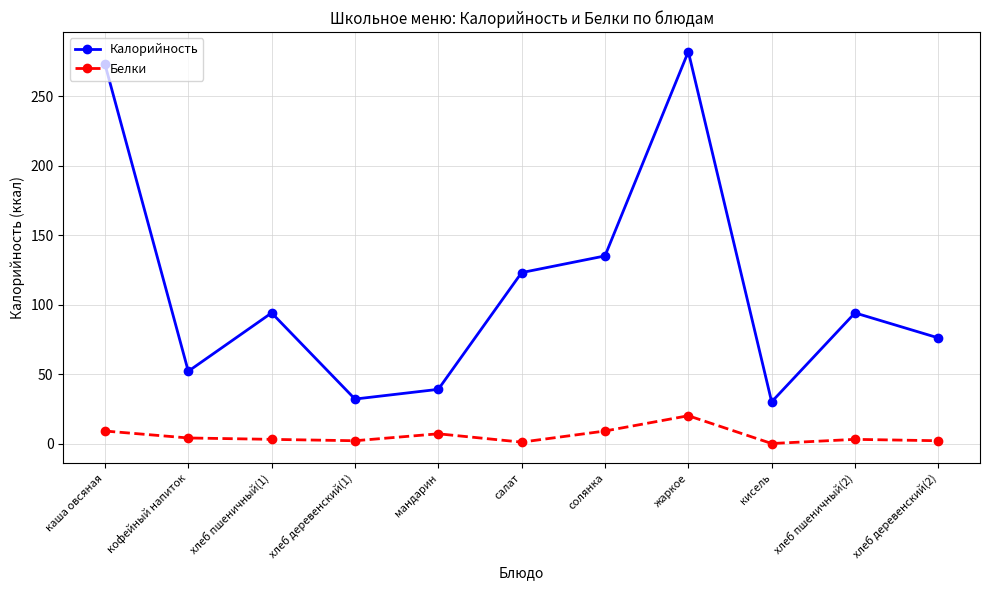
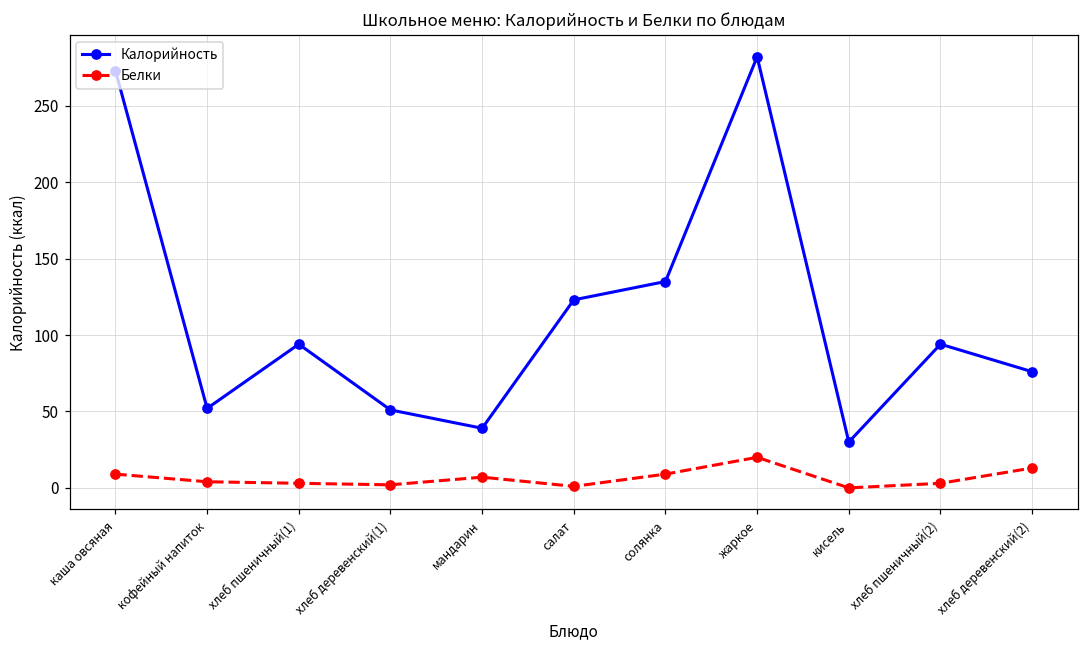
Калорийность, хлеб деревенский(1): 32 -> 51
Белки, хлеб деревенский(2): 2 -> 13
